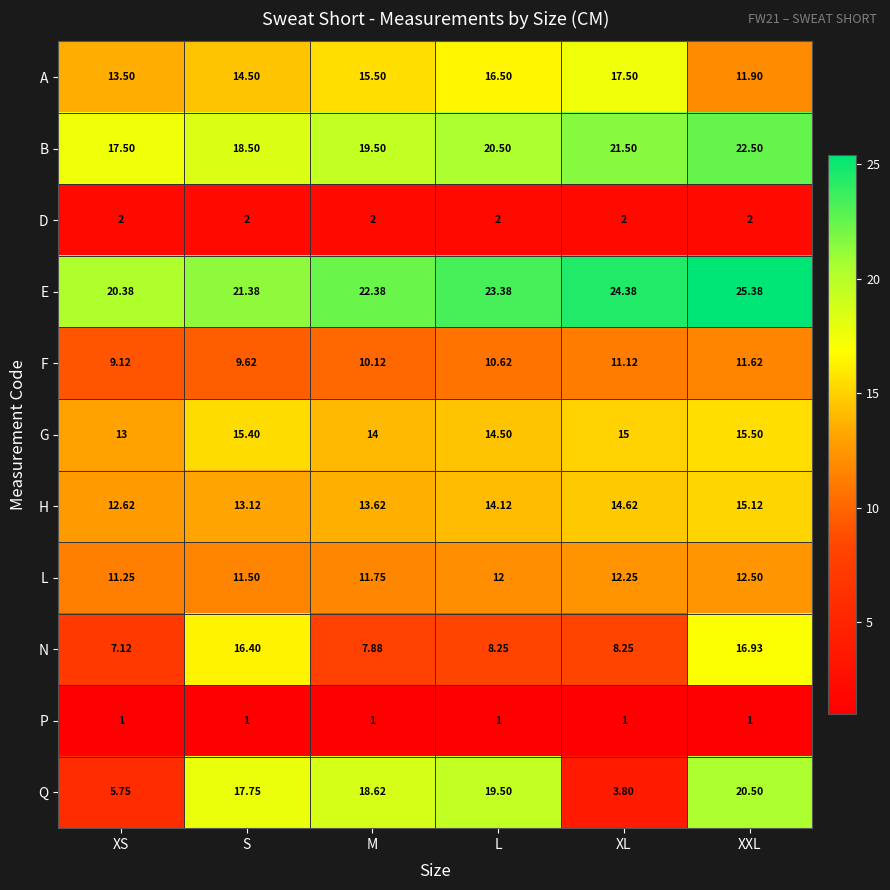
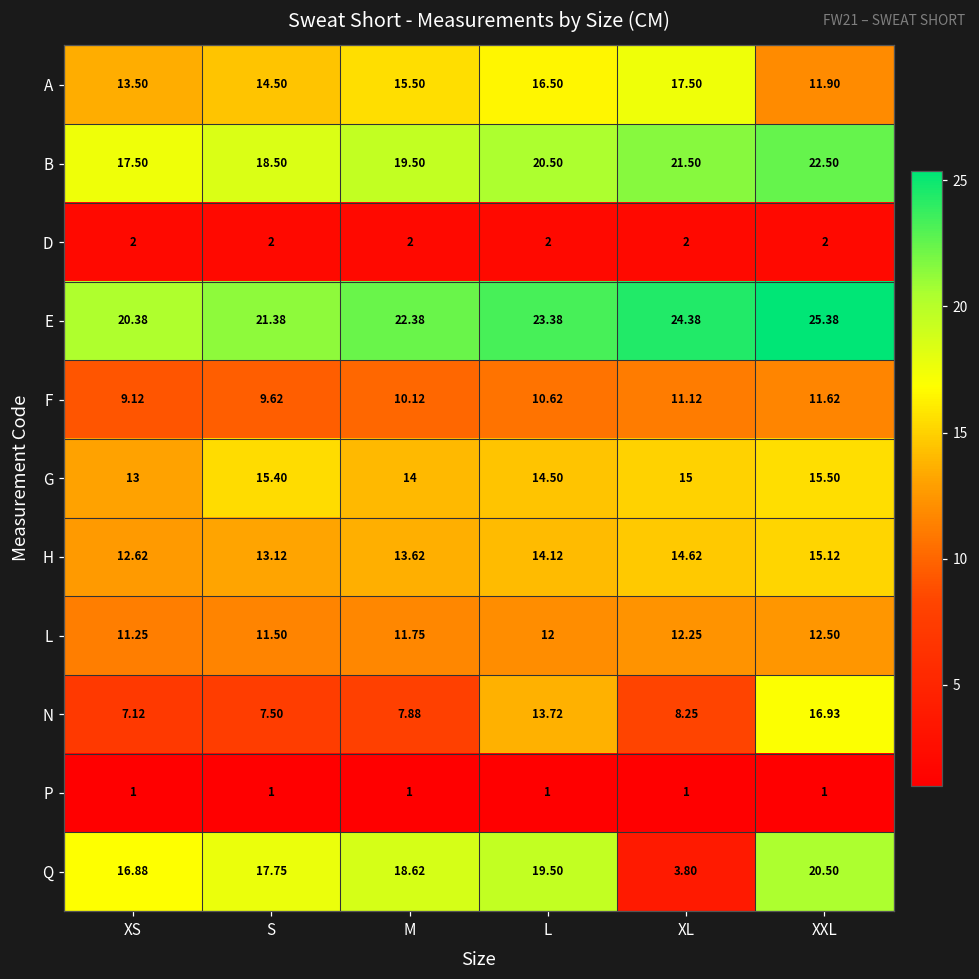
N, S: 16.40 -> 7.50
N, L: 8.25 -> 13.72
Q, XS: 5.75 -> 16.88
